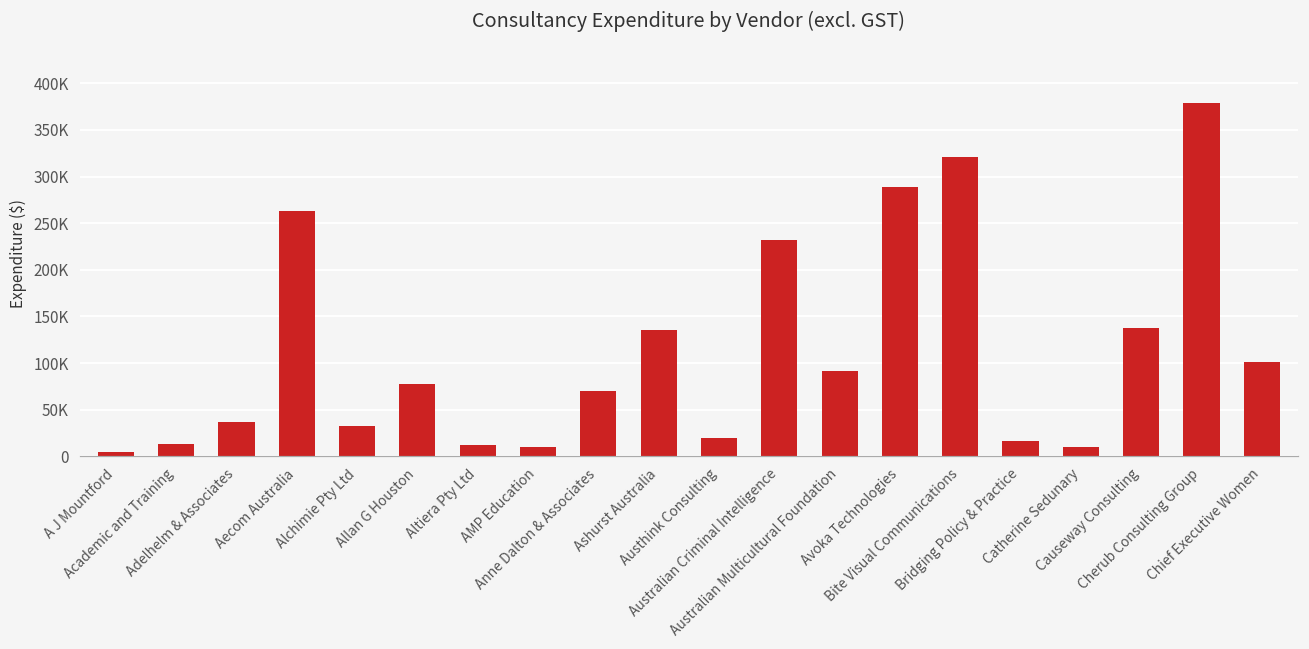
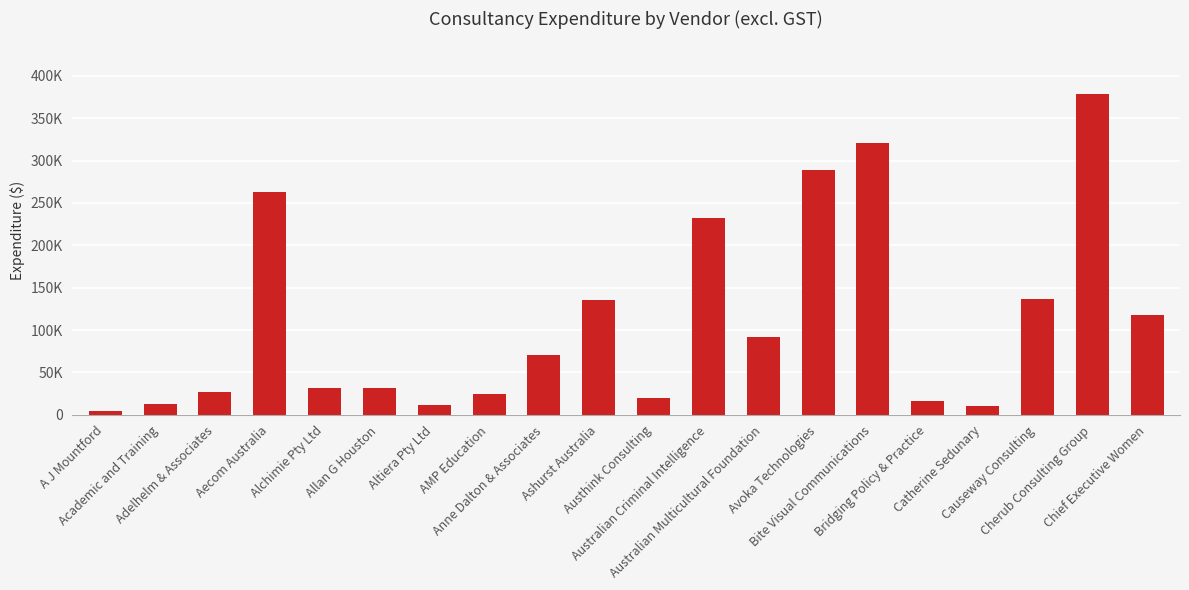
Adelhelm & Associates: 40000 -> 30000
Allan G Houston: 80000 -> 30000
AMP Education: 10000 -> 20000
Chief Executive Women: 100000 -> 120000
